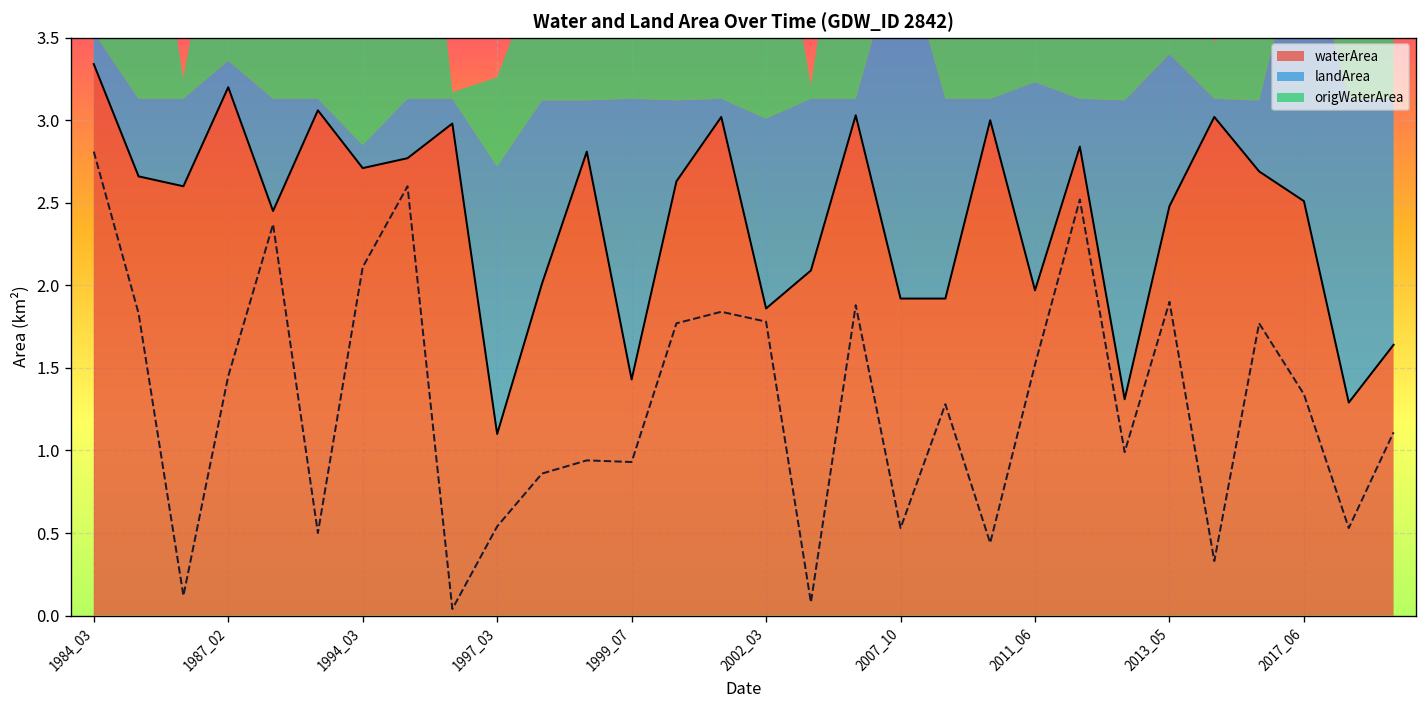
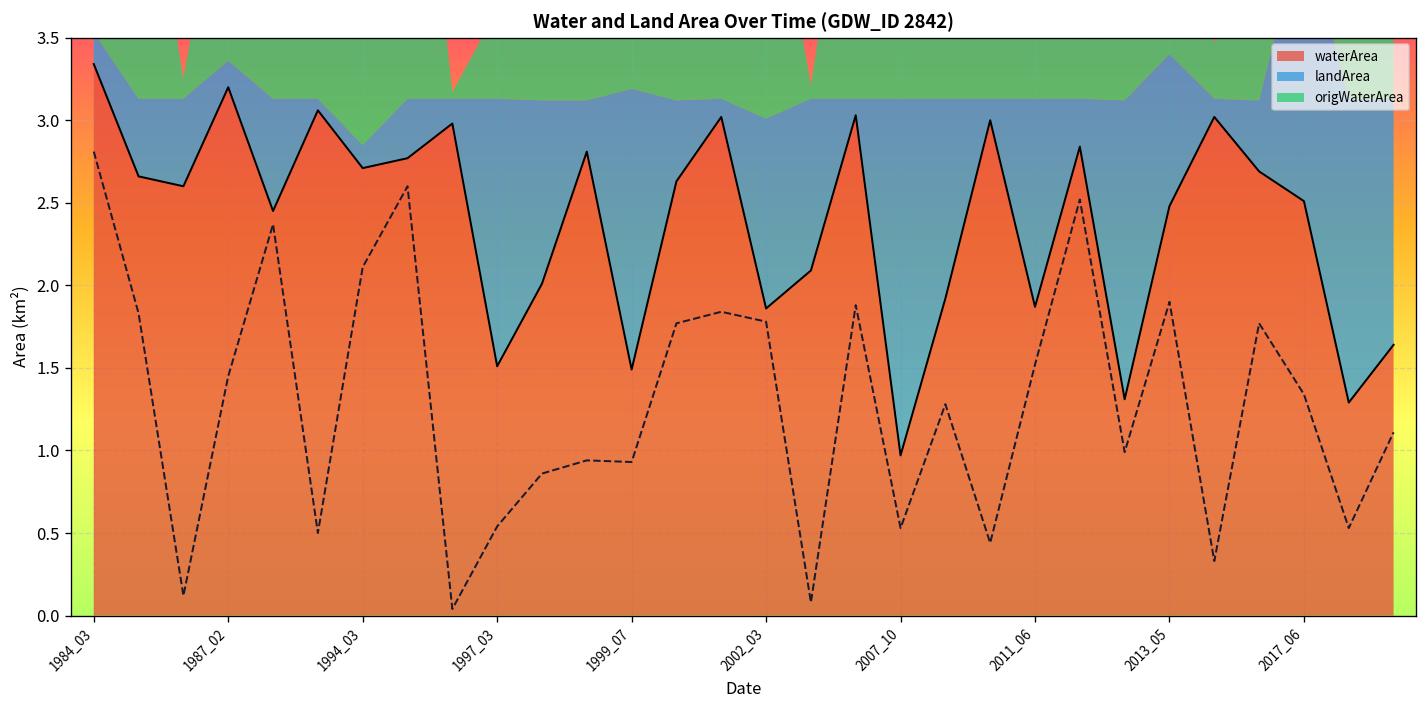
waterArea, 1997_03: 1.10 -> 1.51
waterArea, 1999_07: 1.43 -> 1.49
waterArea, 2007_10: 1.92 -> 0.97
waterArea, 2011_06: 1.97 -> 1.87
